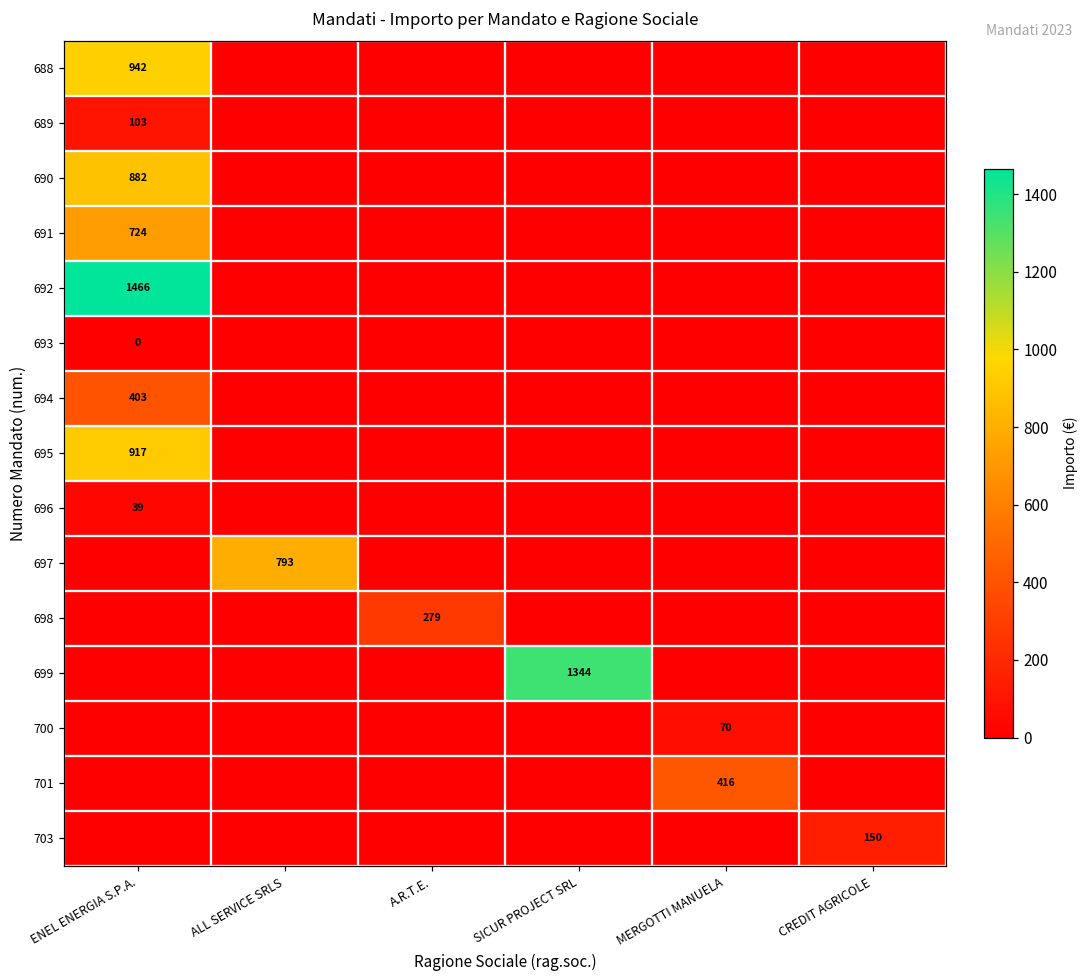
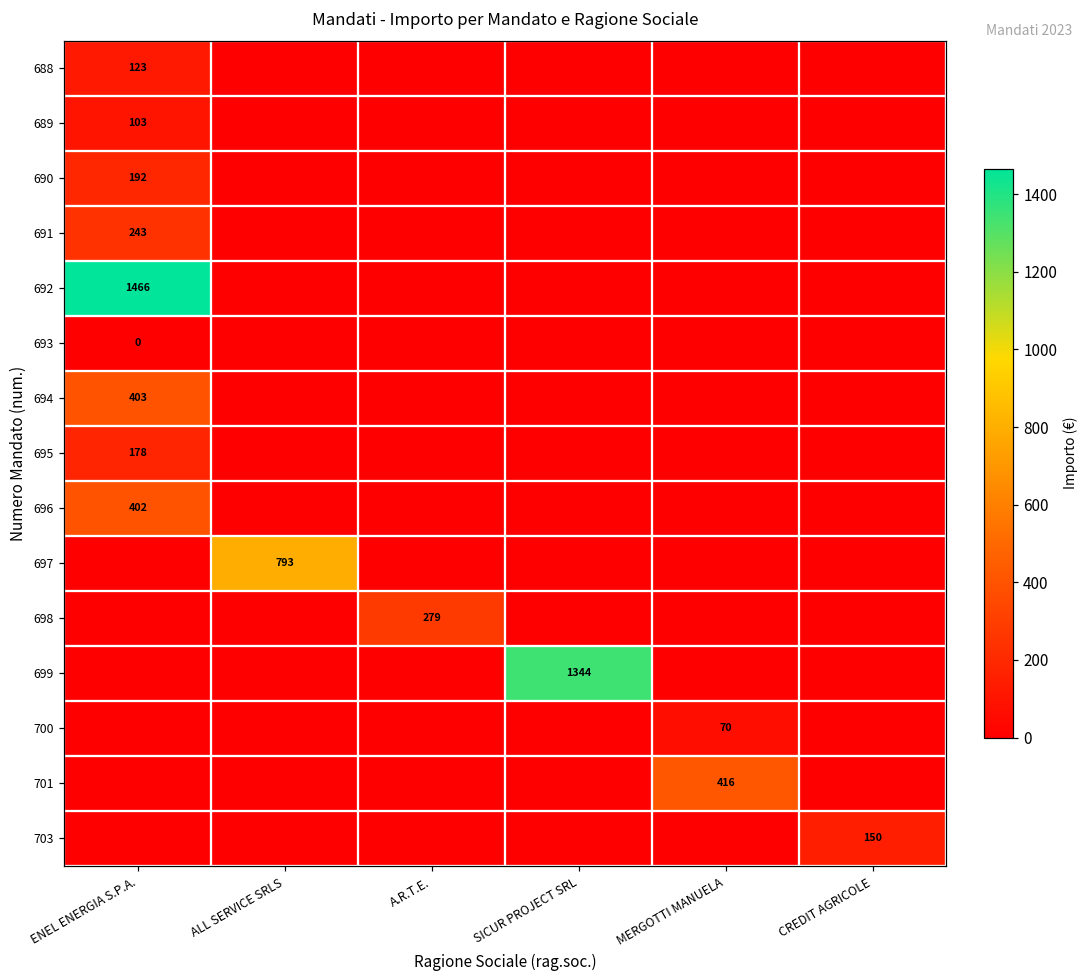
688, ENEL ENERGIA S.P.A.: 942 -> 123
690, ENEL ENERGIA S.P.A.: 882 -> 192
691, ENEL ENERGIA S.P.A.: 724 -> 243
695, ENEL ENERGIA S.P.A.: 917 -> 178
696, ENEL ENERGIA S.P.A.: 39 -> 402
